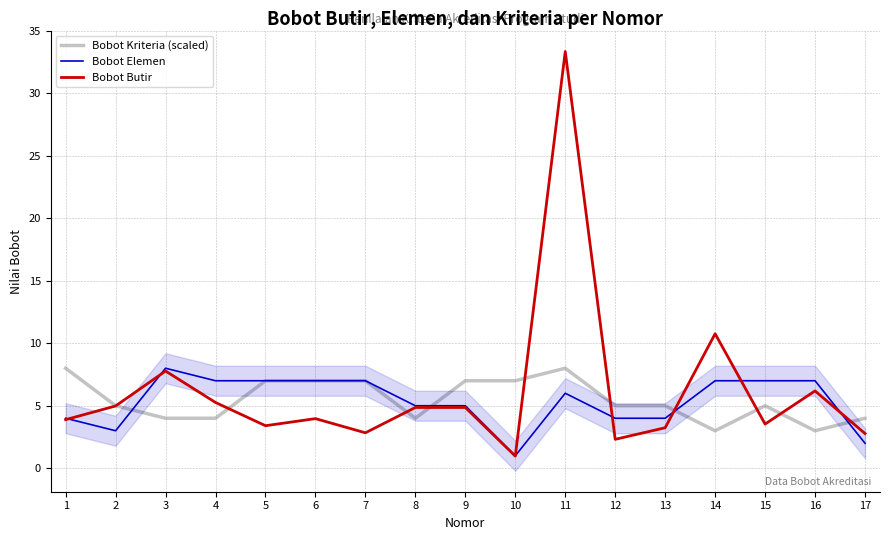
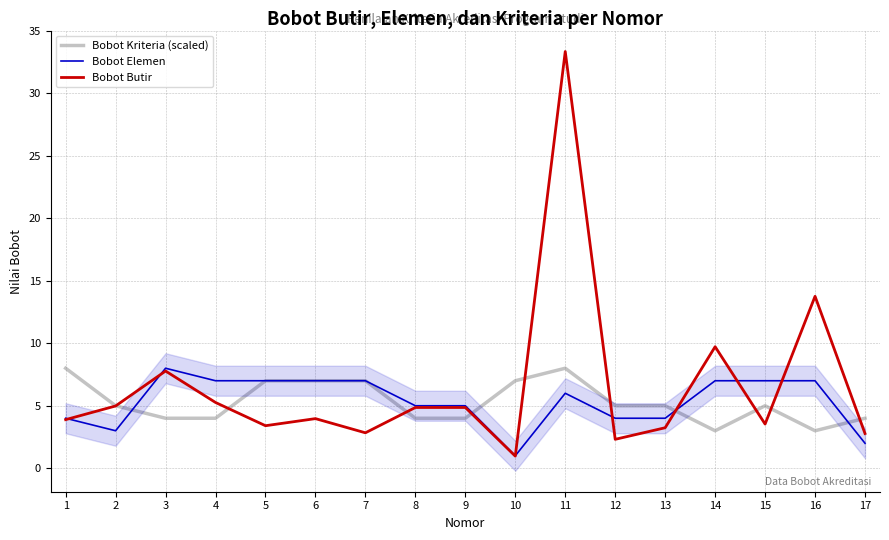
Bobot Kriteria (scaled), 9: 7 -> 4
Bobot Butir, 14: 10.8 -> 9.7
Bobot Butir, 16: 6.2 -> 13.8
